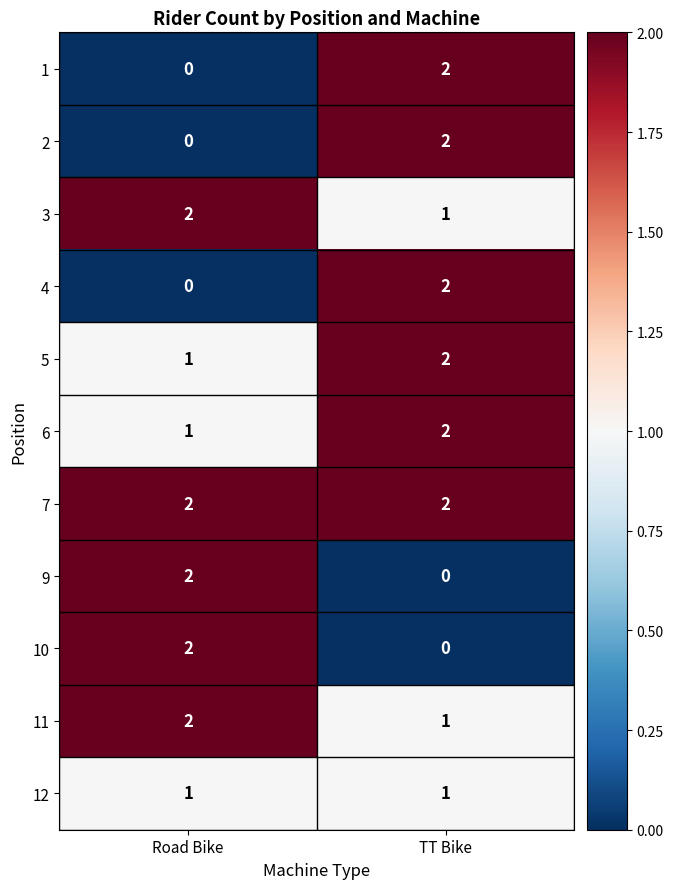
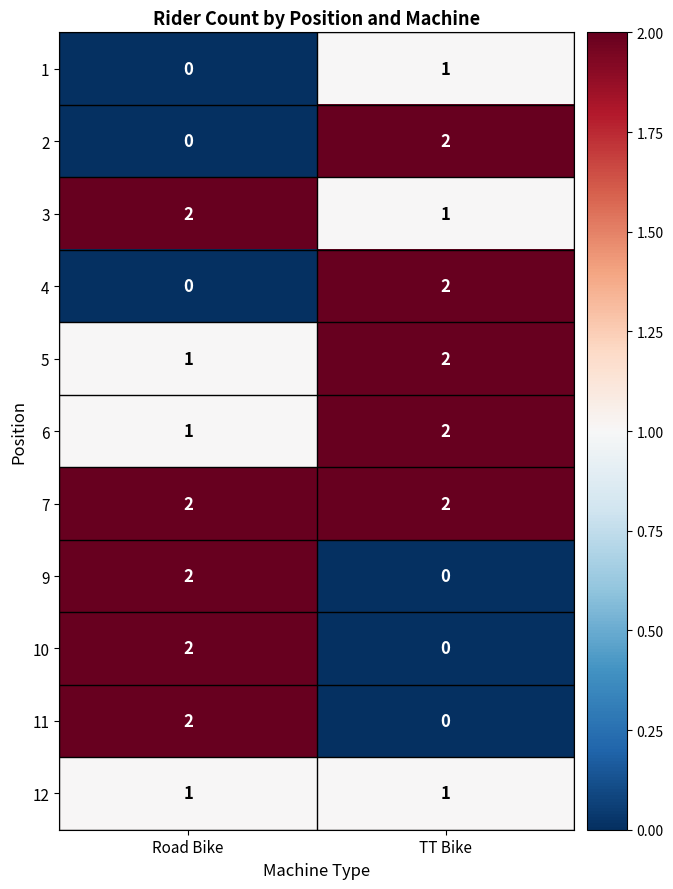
1, TT Bike: 2 -> 1
11, TT Bike: 1 -> 0
